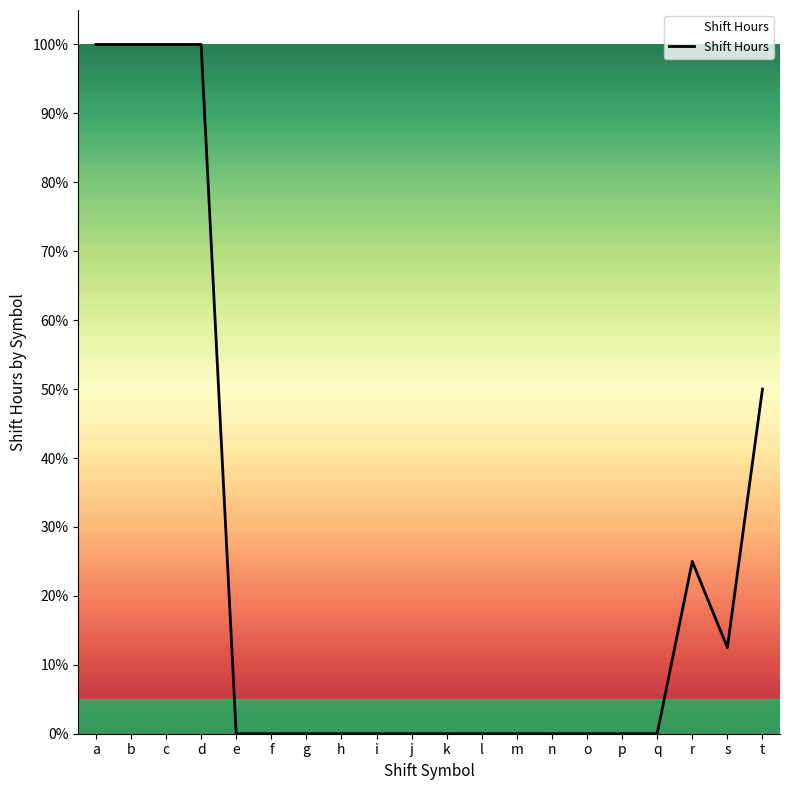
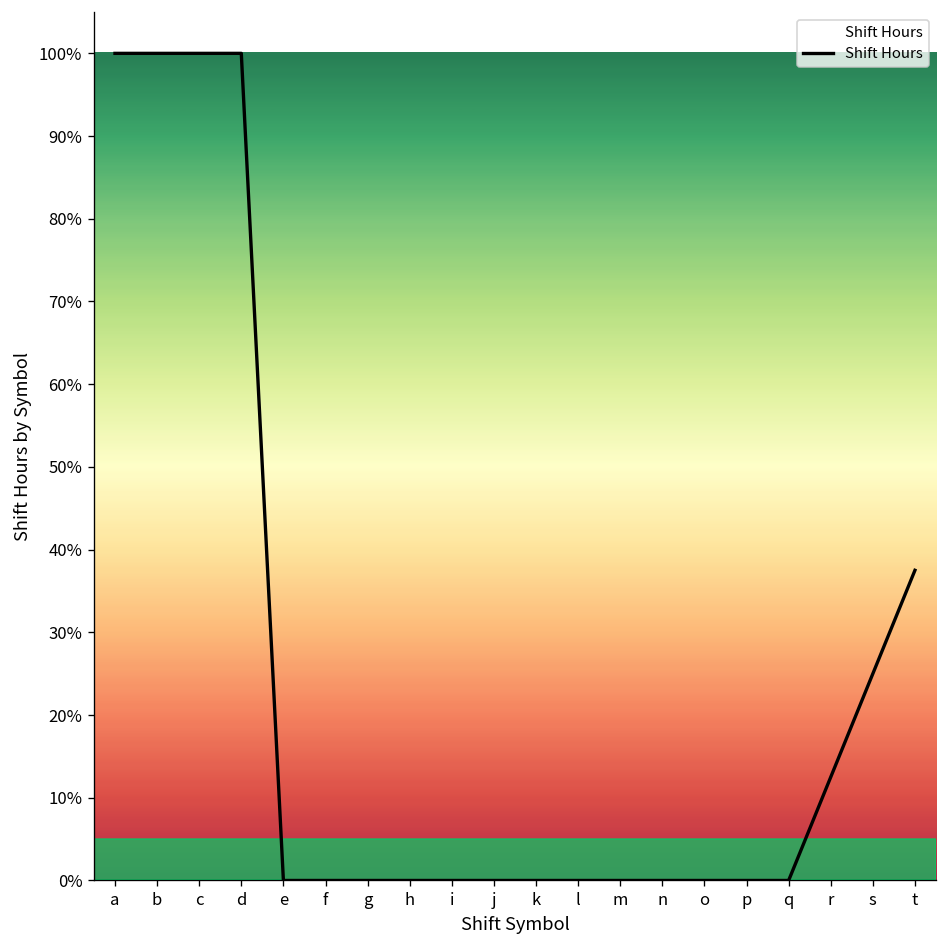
r: 25% -> 13%
s: 13% -> 25%
t: 50% -> 38%
